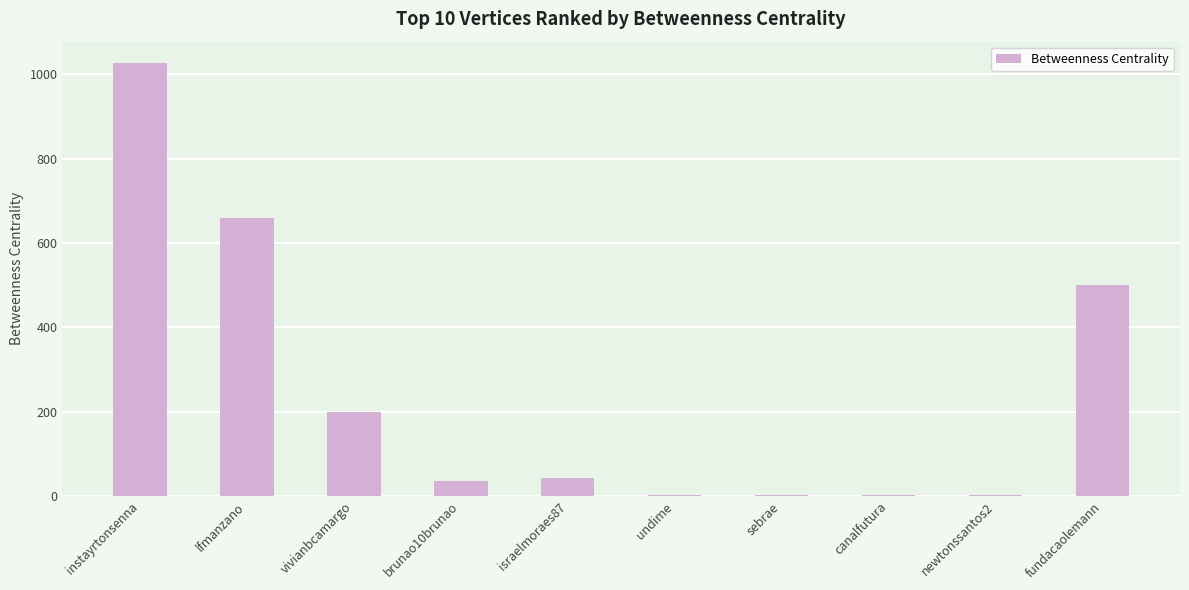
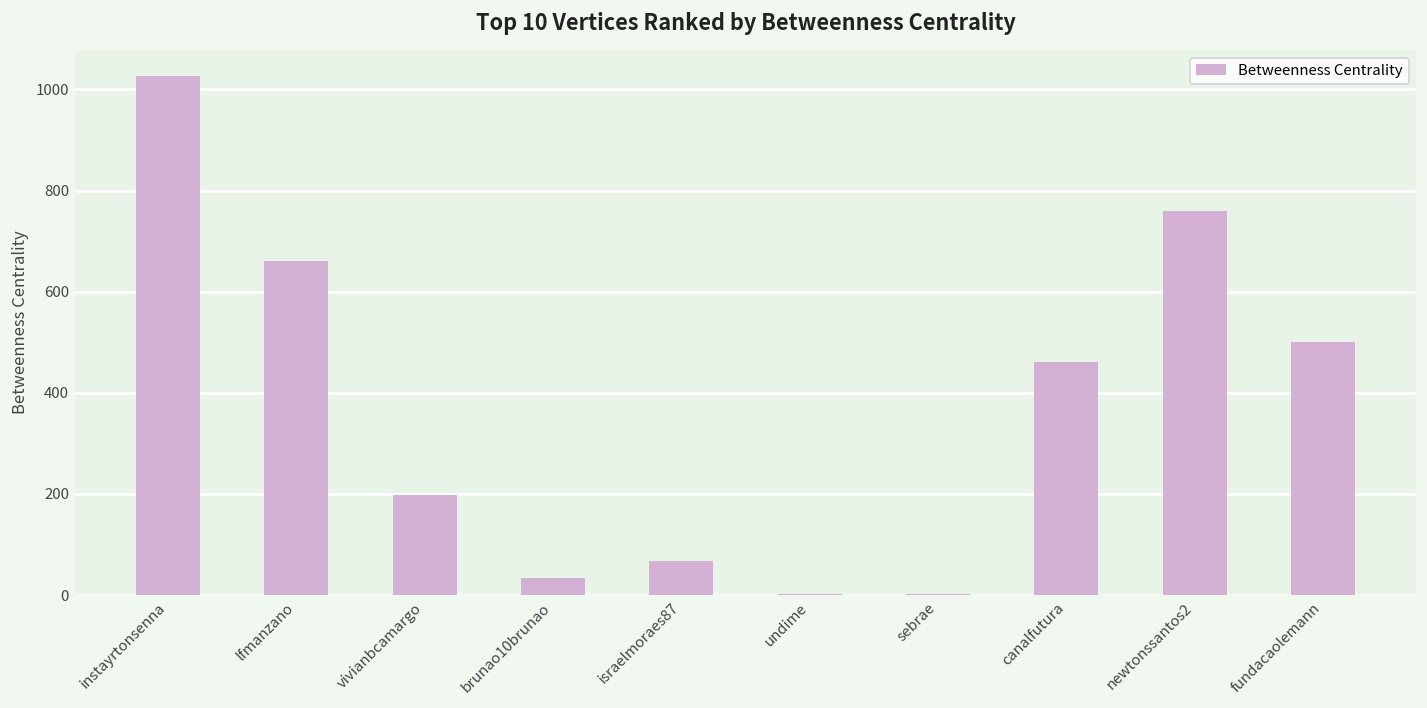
israelmoraes87: 40 -> 70
canalfutura: 0 -> 460
newtonssantos2: 0 -> 760
